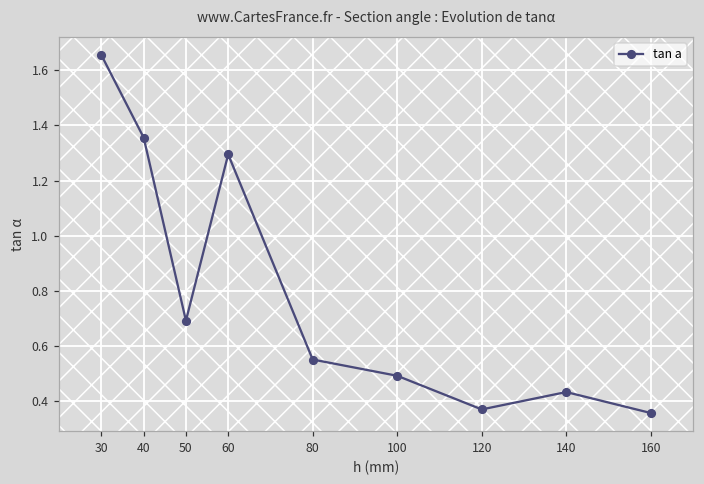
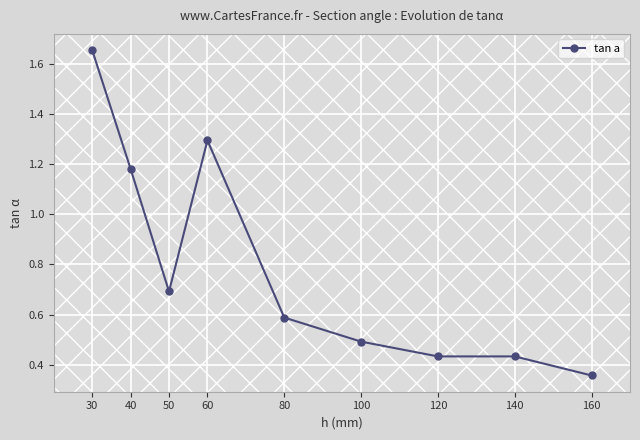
40: 1.36 -> 1.18
80: 0.55 -> 0.59
120: 0.37 -> 0.43
